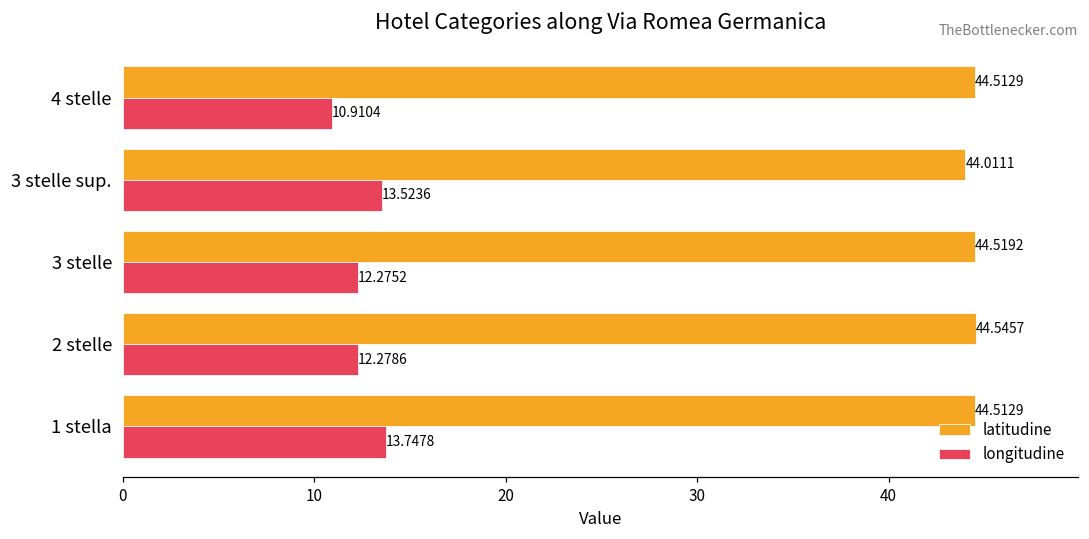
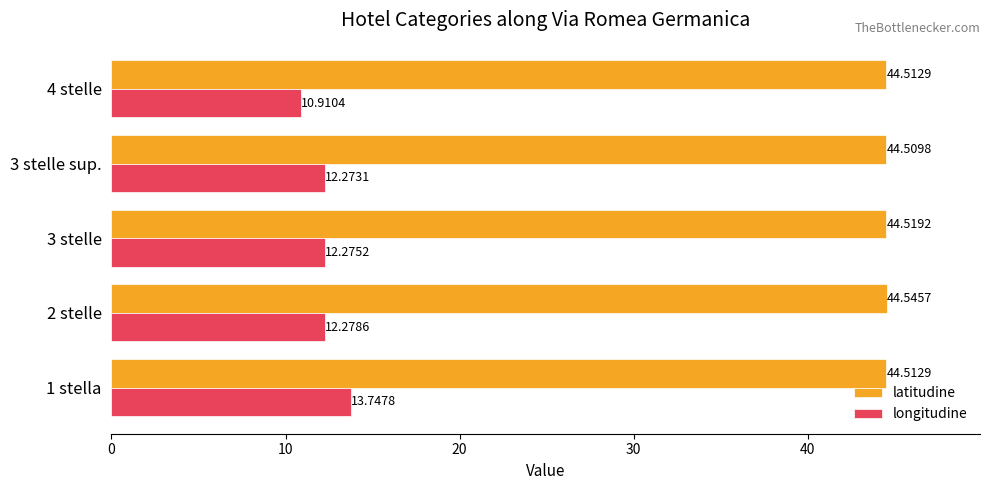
latitudine, 3 stelle sup.: 44.0111 -> 44.5098
longitudine, 3 stelle sup.: 13.5236 -> 12.2731
